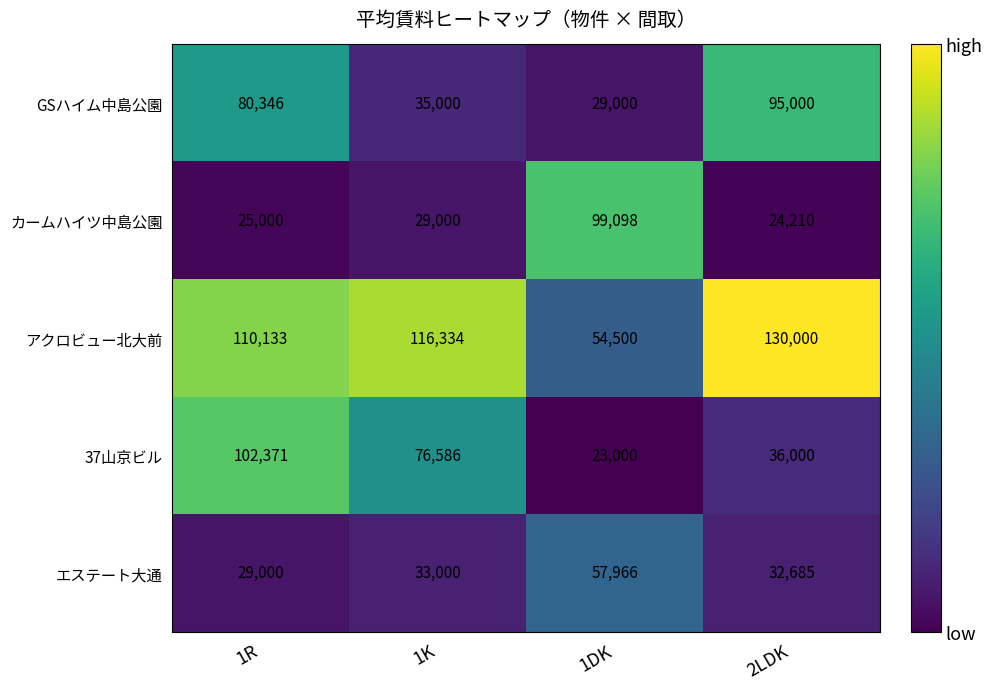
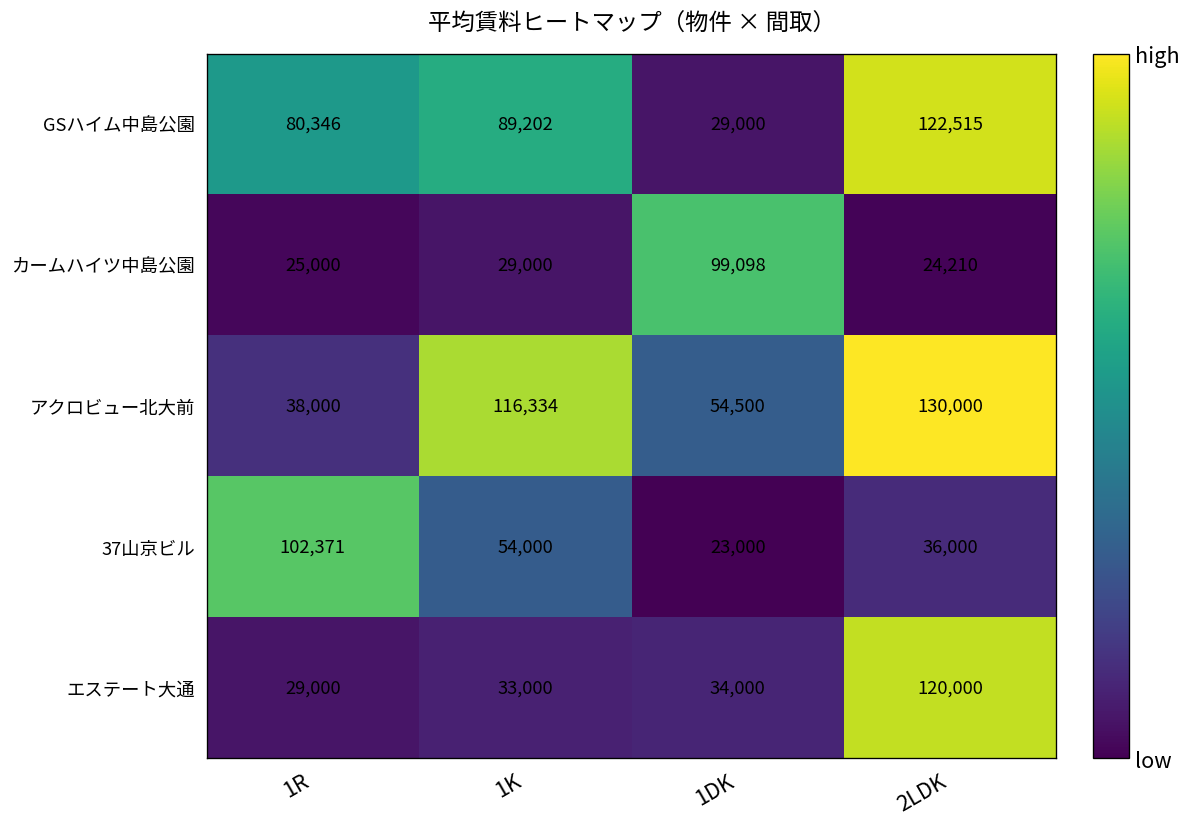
GSハイム中島公園, 1K: 35,000 -> 89,202
GSハイム中島公園, 2LDK: 95,000 -> 122,515
アクロビュー北大前, 1R: 110,133 -> 38,000
37山京ビル, 1K: 76,586 -> 54,000
エステート大通, 1DK: 57,966 -> 34,000
エステート大通, 2LDK: 32,685 -> 120,000
